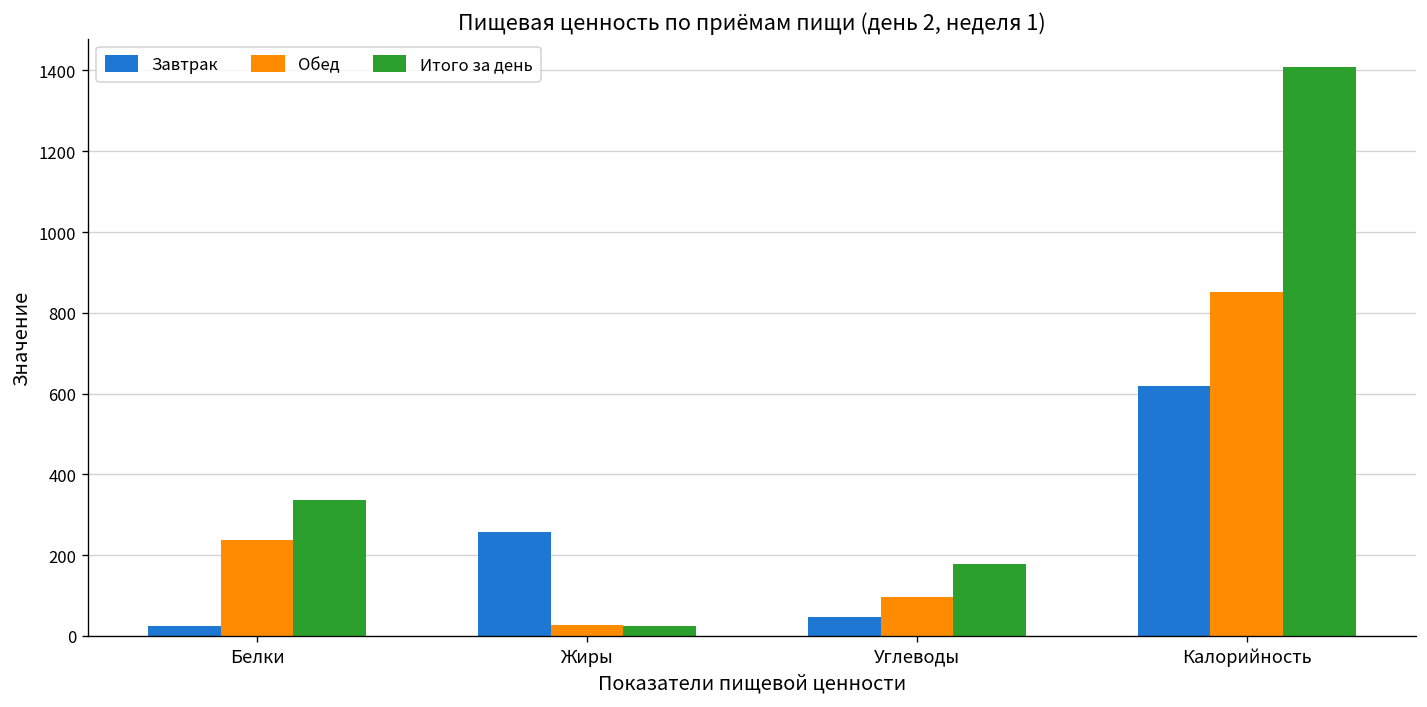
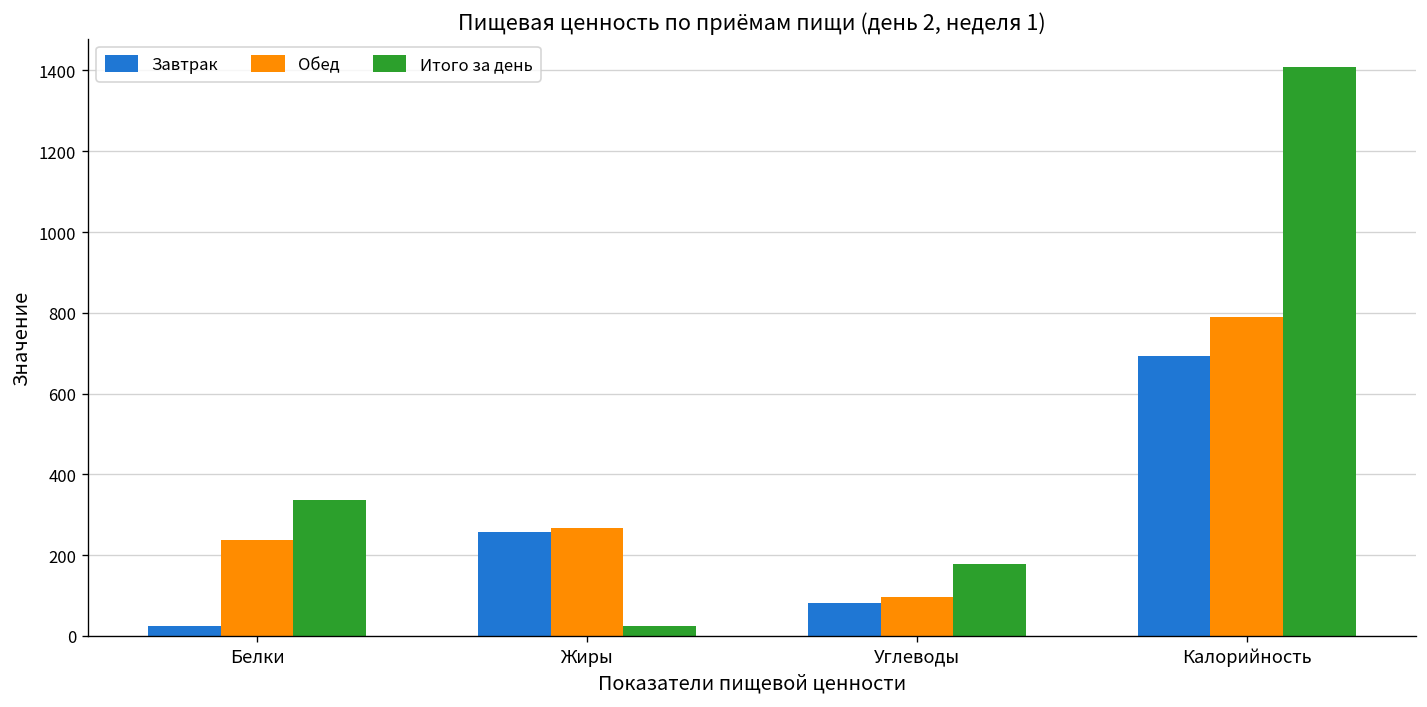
Обед, Жиры: 30 -> 270
Завтрак, Углеводы: 50 -> 80
Завтрак, Калорийность: 620 -> 690
Обед, Калорийность: 850 -> 790
